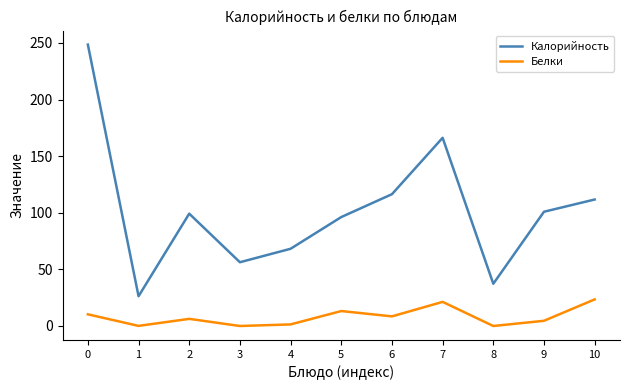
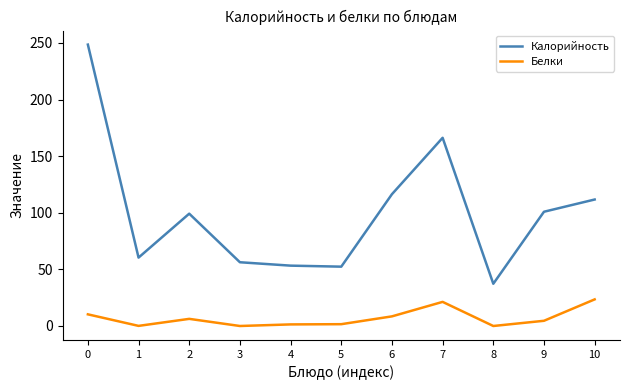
Калорийность, 1: 26 -> 60
Калорийность, 4: 68 -> 53
Калорийность, 5: 96 -> 52
Белки, 5: 13 -> 2
